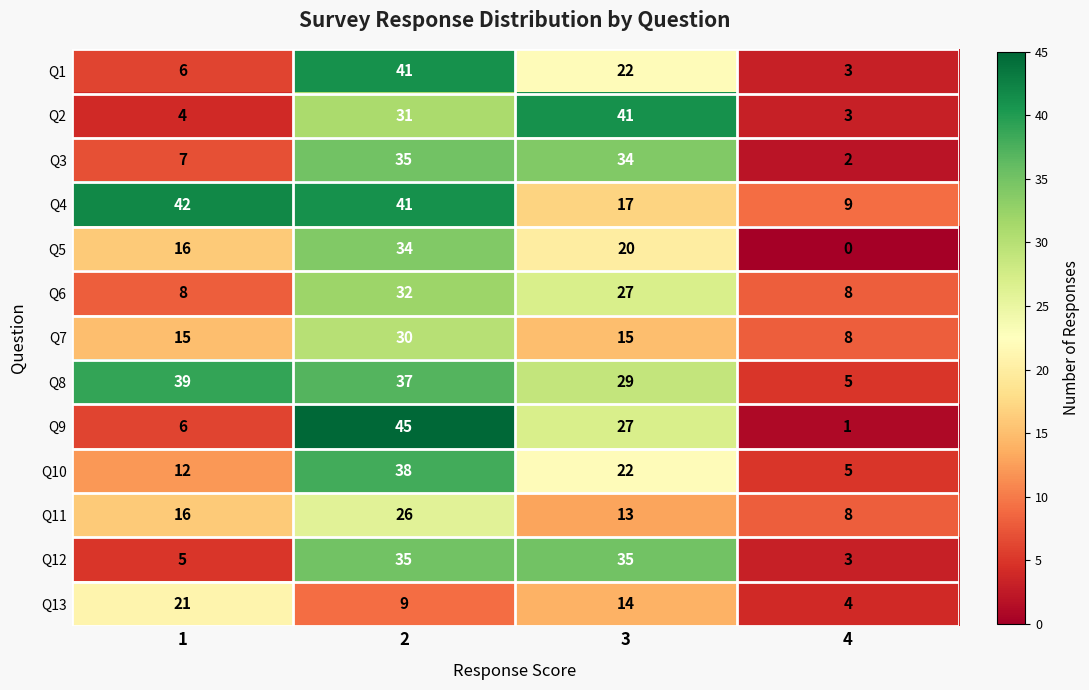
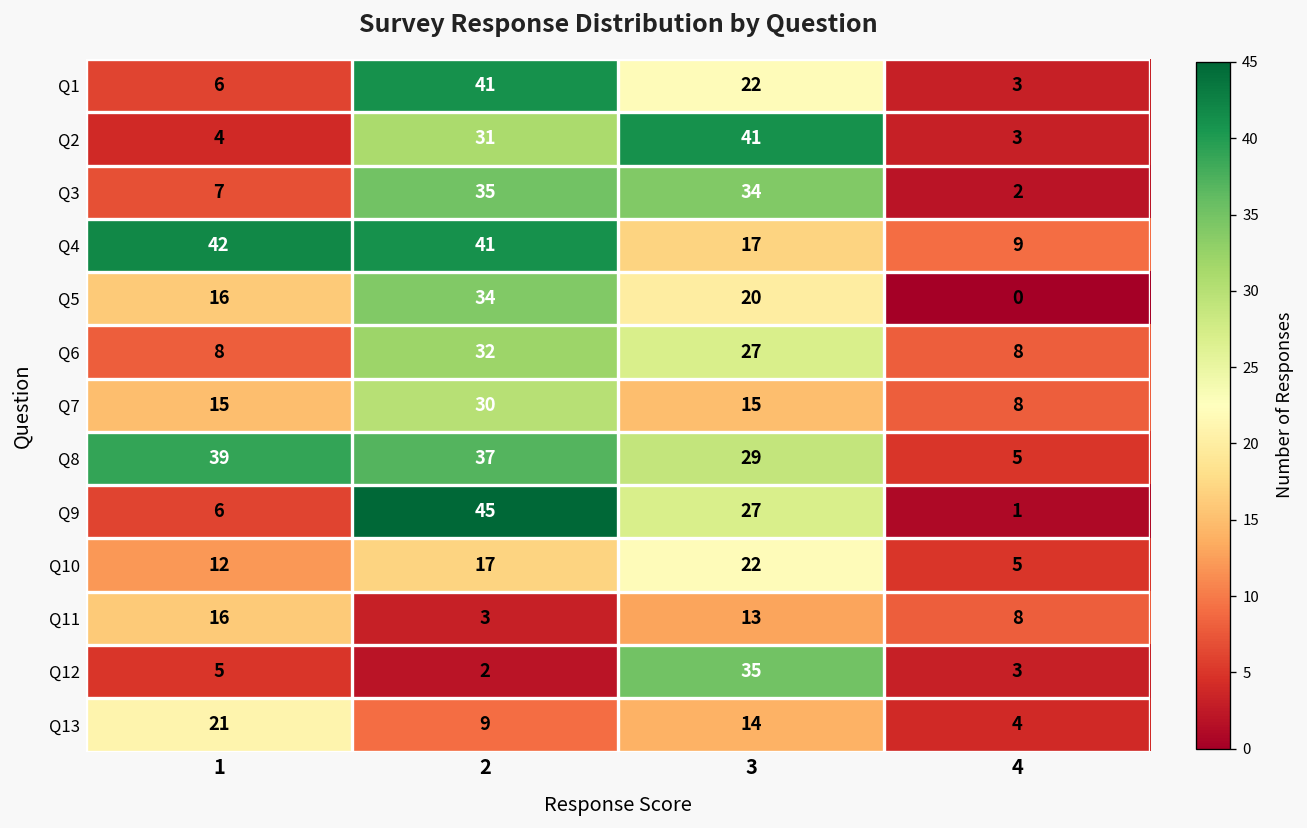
Q10, 2: 38 -> 17
Q11, 2: 26 -> 3
Q12, 2: 35 -> 2
